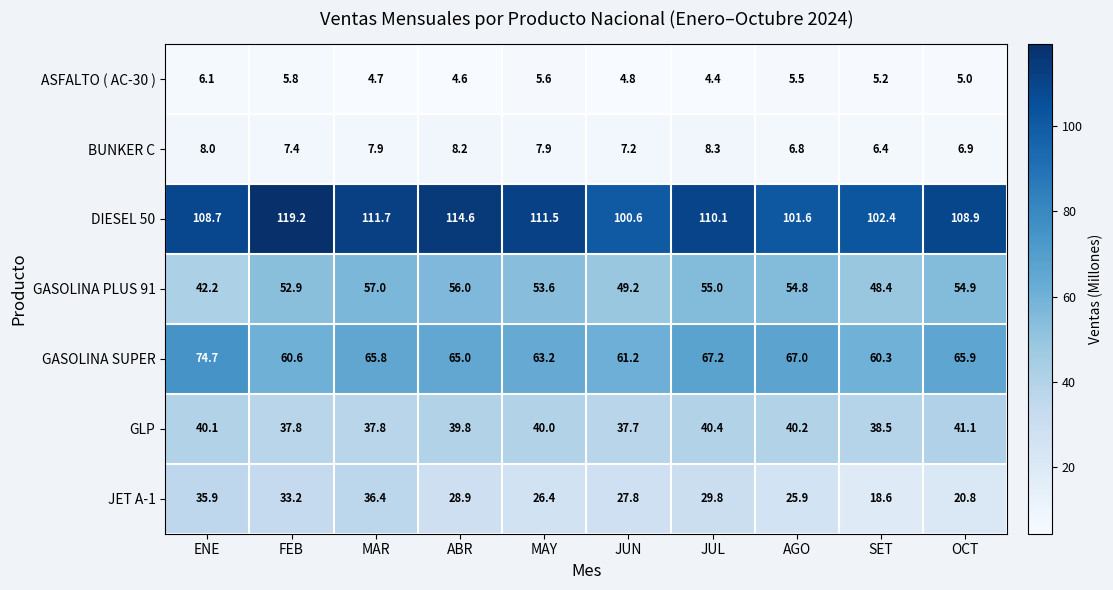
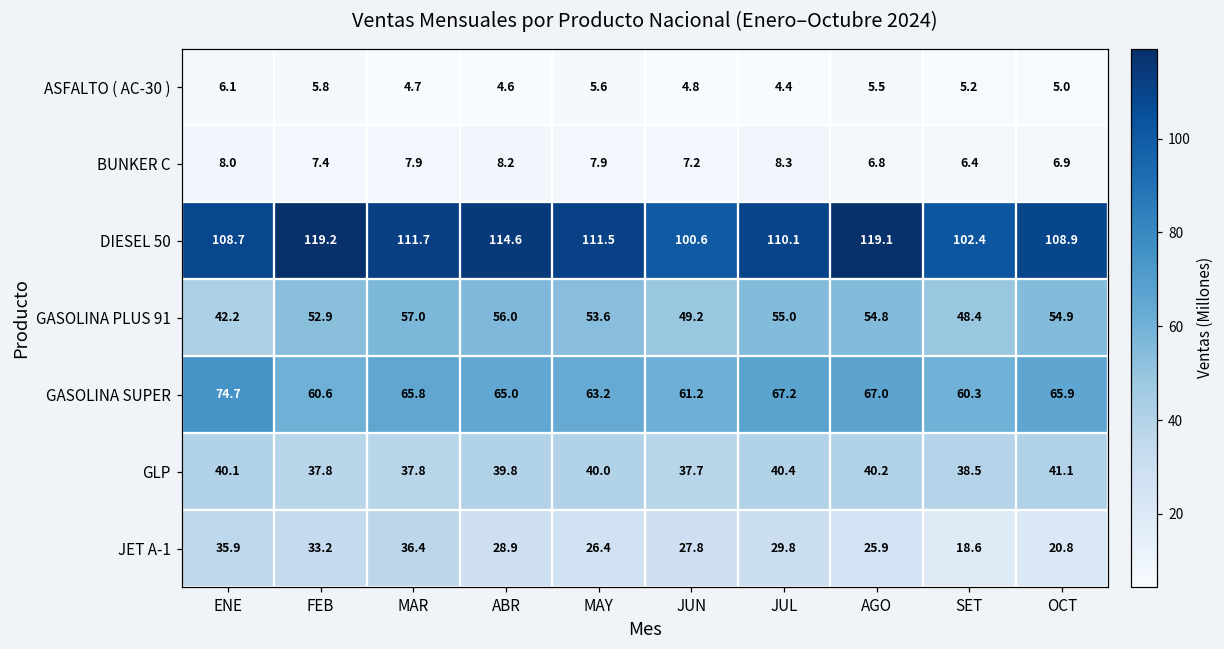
DIESEL 50, AGO: 101.6 -> 119.1
